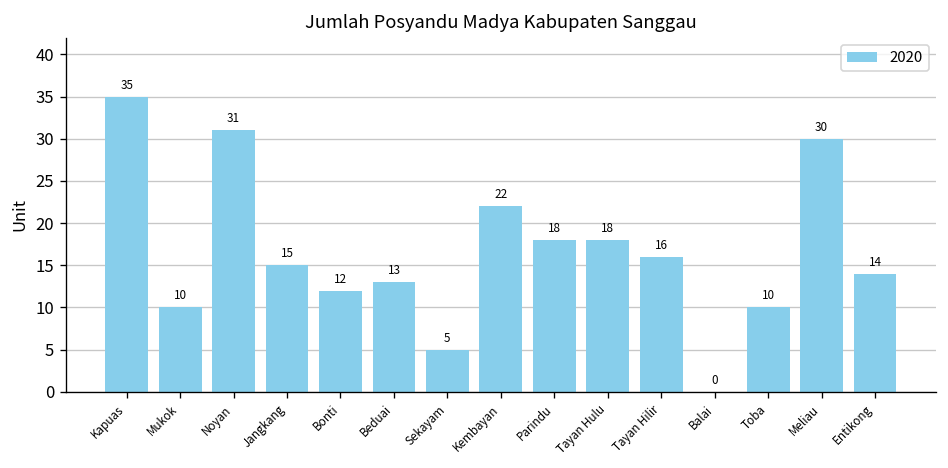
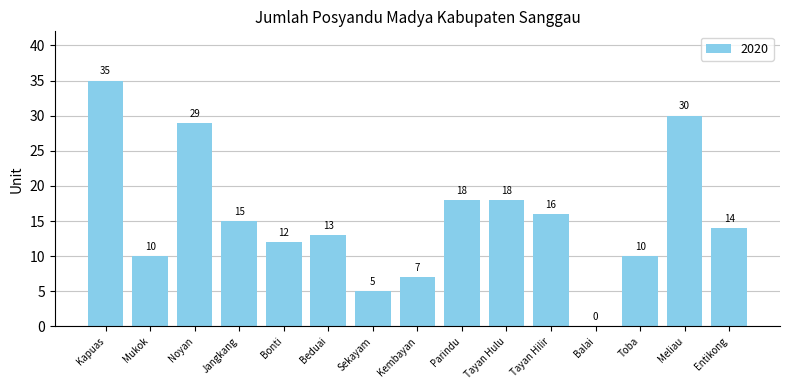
Noyan: 31 -> 29
Kembayan: 22 -> 7
